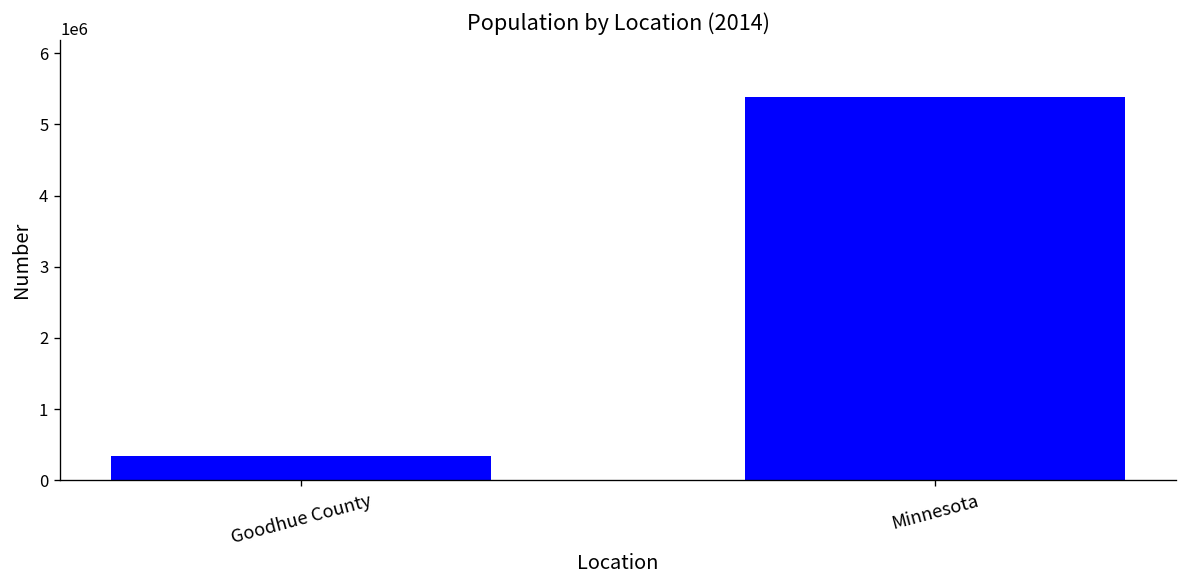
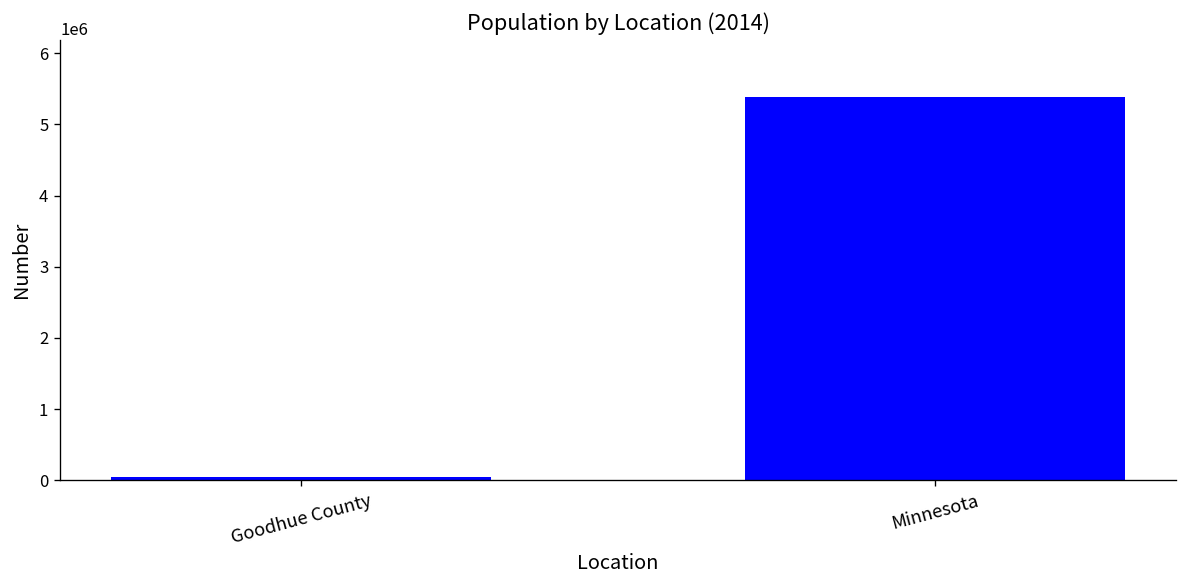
Goodhue County: 300000 -> 0
